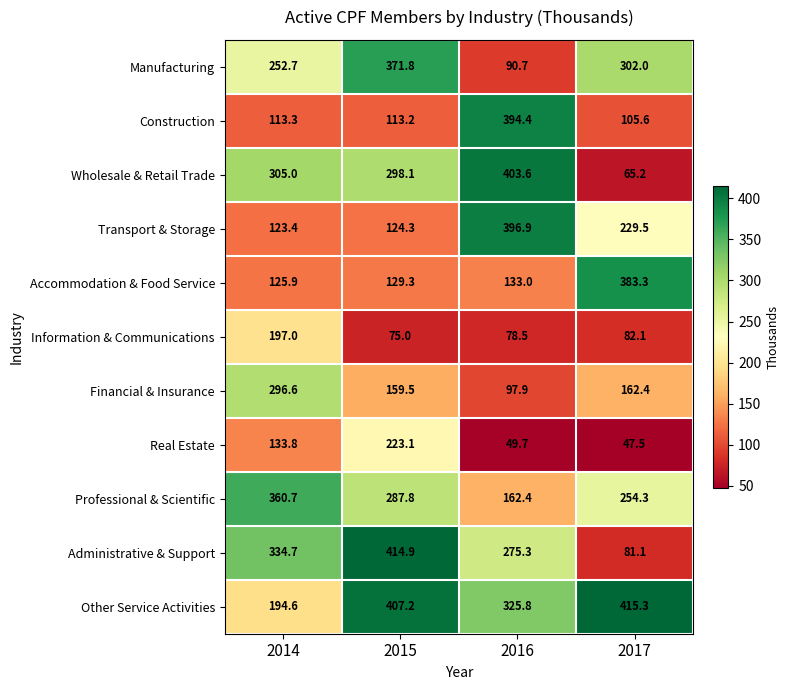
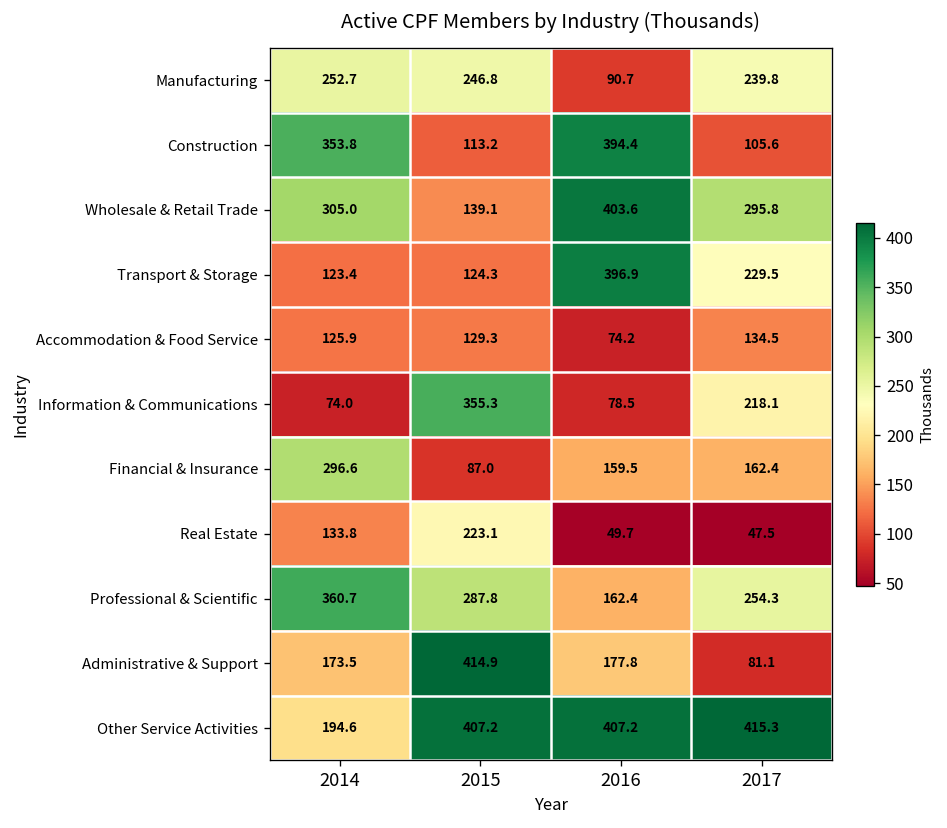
Manufacturing, 2015: 371.8 -> 246.8
Manufacturing, 2017: 302.0 -> 239.8
Construction, 2014: 113.3 -> 353.8
Wholesale & Retail Trade, 2015: 298.1 -> 139.1
Wholesale & Retail Trade, 2017: 65.2 -> 295.8
Accommodation & Food Service, 2016: 133.0 -> 74.2
Accommodation & Food Service, 2017: 383.3 -> 134.5
Information & Communications, 2014: 197.0 -> 74.0
Information & Communications, 2015: 75.0 -> 355.3
Information & Communications, 2017: 82.1 -> 218.1
Financial & Insurance, 2015: 159.5 -> 87.0
Financial & Insurance, 2016: 97.9 -> 159.5
Administrative & Support, 2014: 334.7 -> 173.5
Administrative & Support, 2016: 275.3 -> 177.8
Other Service Activities, 2016: 325.8 -> 407.2
